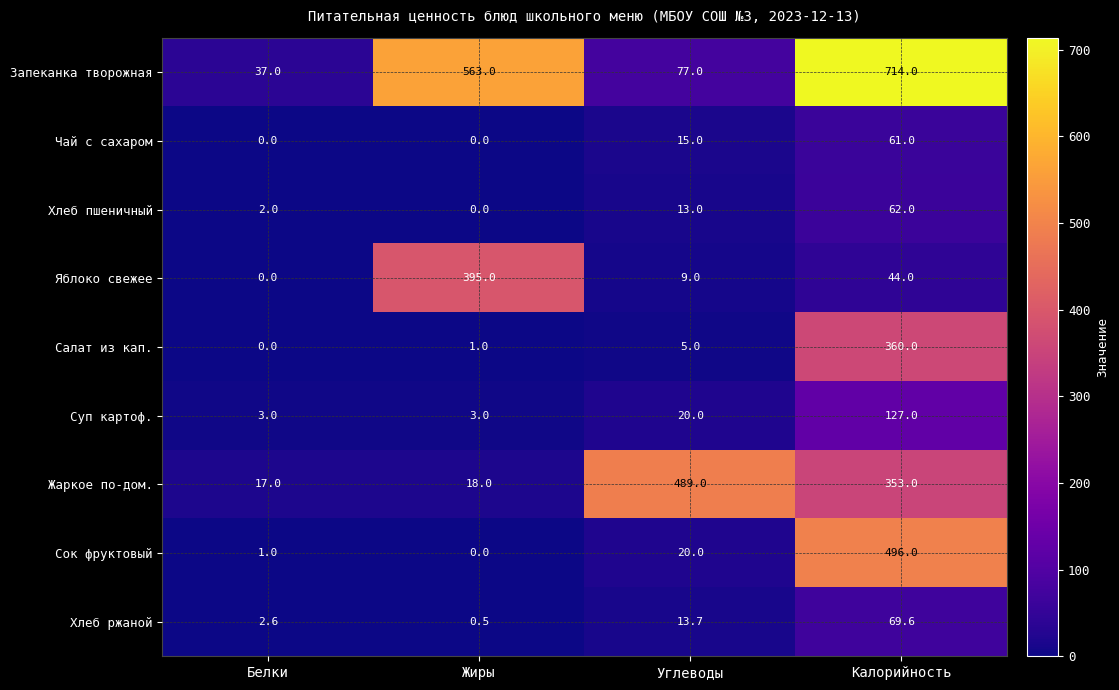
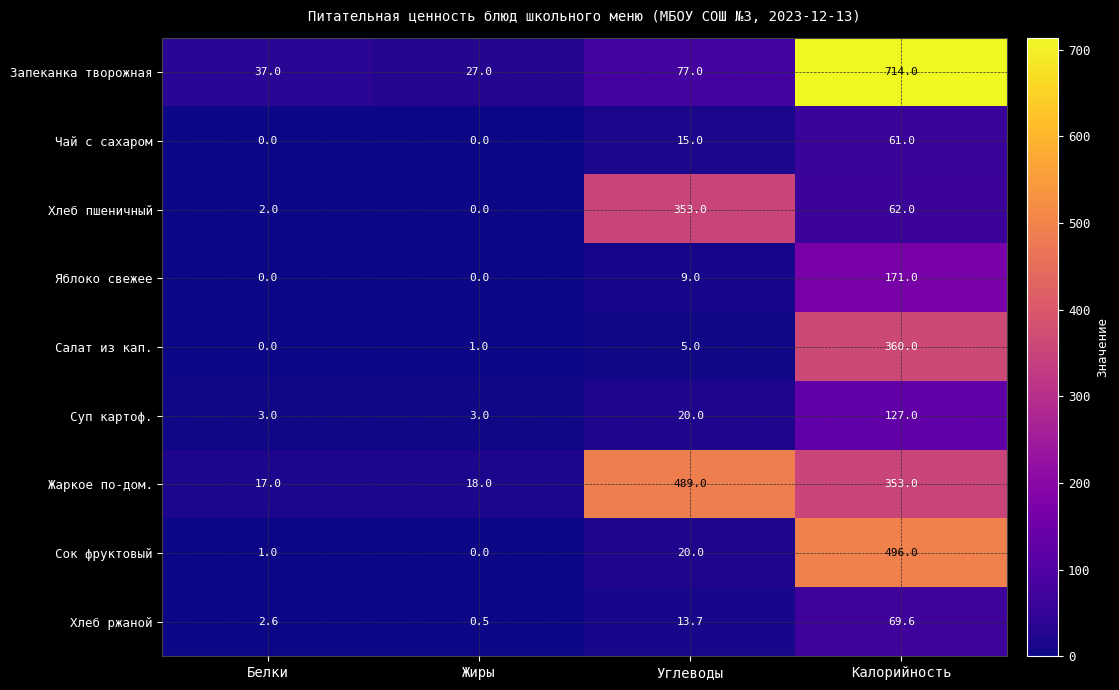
Запеканка творожная, Жиры: 563.0 -> 27.0
Хлеб пшеничный, Углеводы: 13.0 -> 353.0
Яблоко свежее, Жиры: 395.0 -> 0.0
Яблоко свежее, Калорийность: 44.0 -> 171.0
